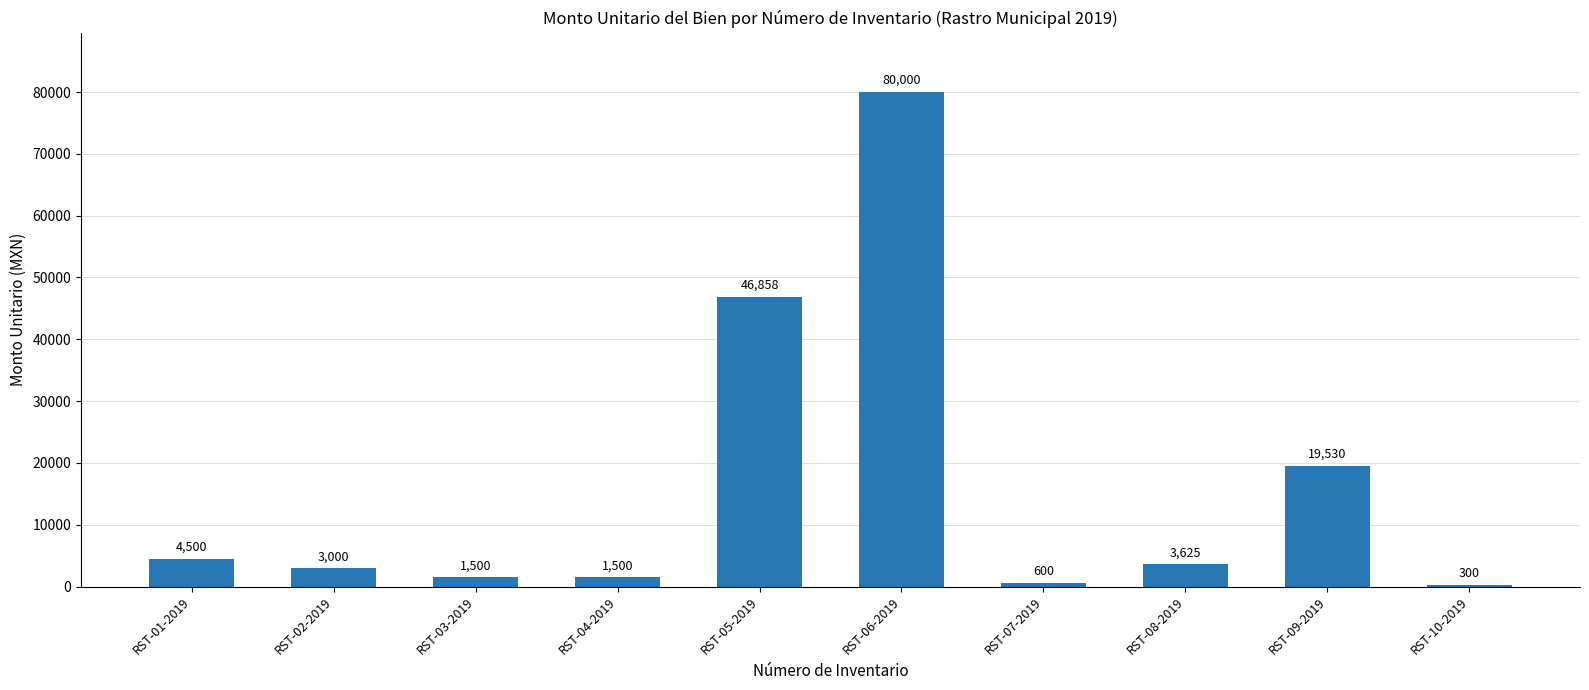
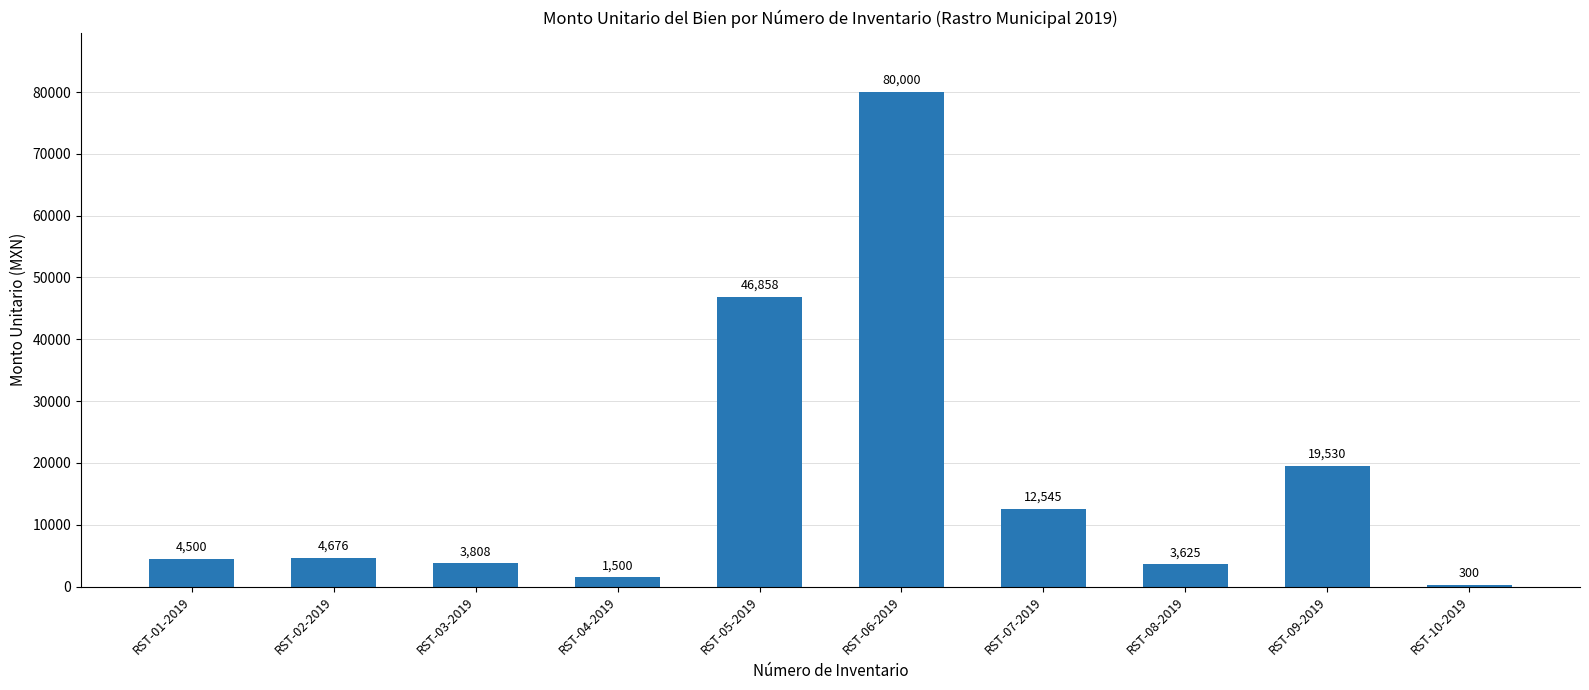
RST-02-2019: 3,000 -> 4,676
RST-03-2019: 1,500 -> 3,808
RST-07-2019: 600 -> 12,545
